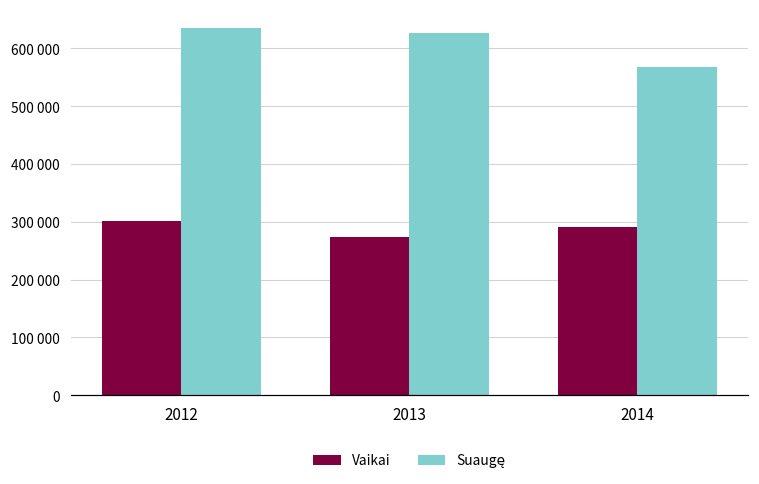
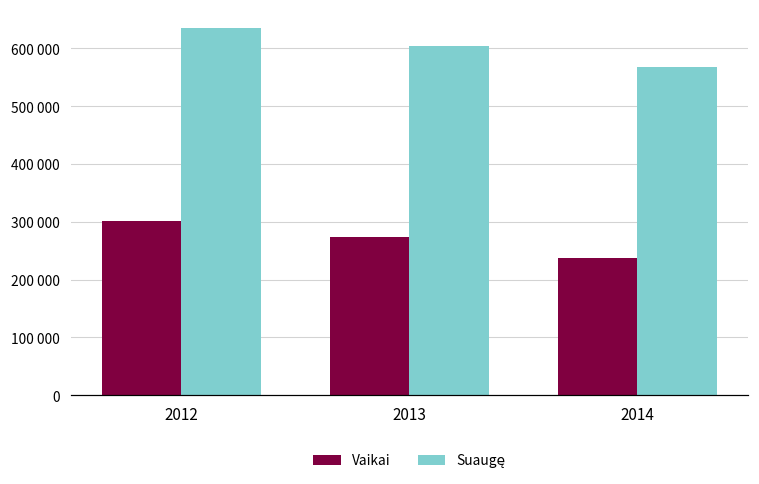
Suaugę, 2013: 630000 -> 600000
Vaikai, 2014: 290000 -> 240000
